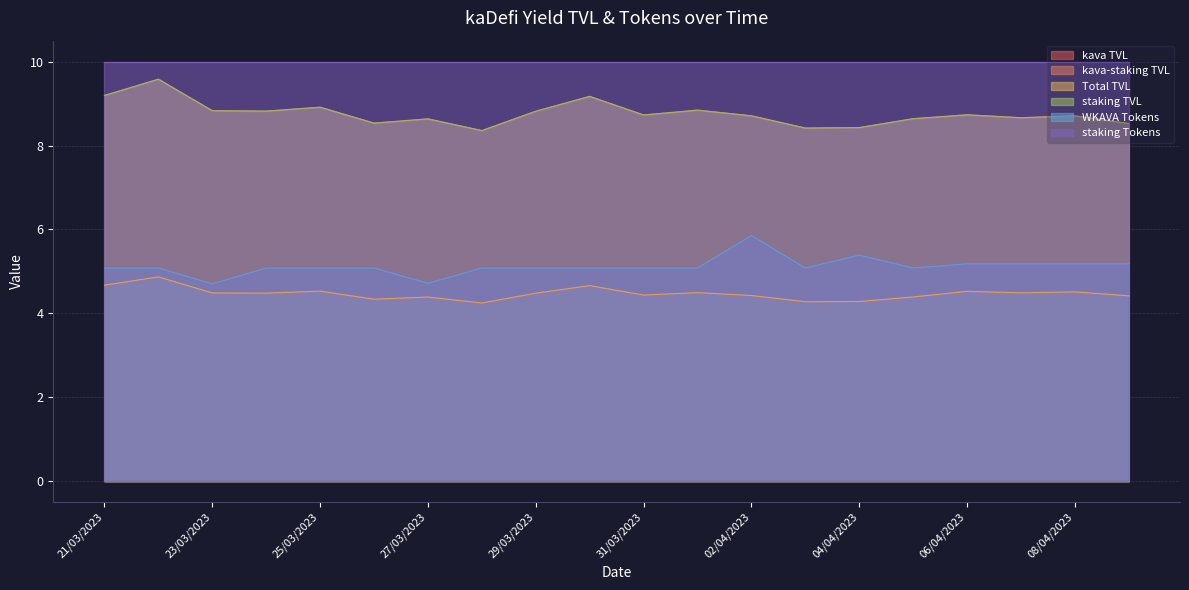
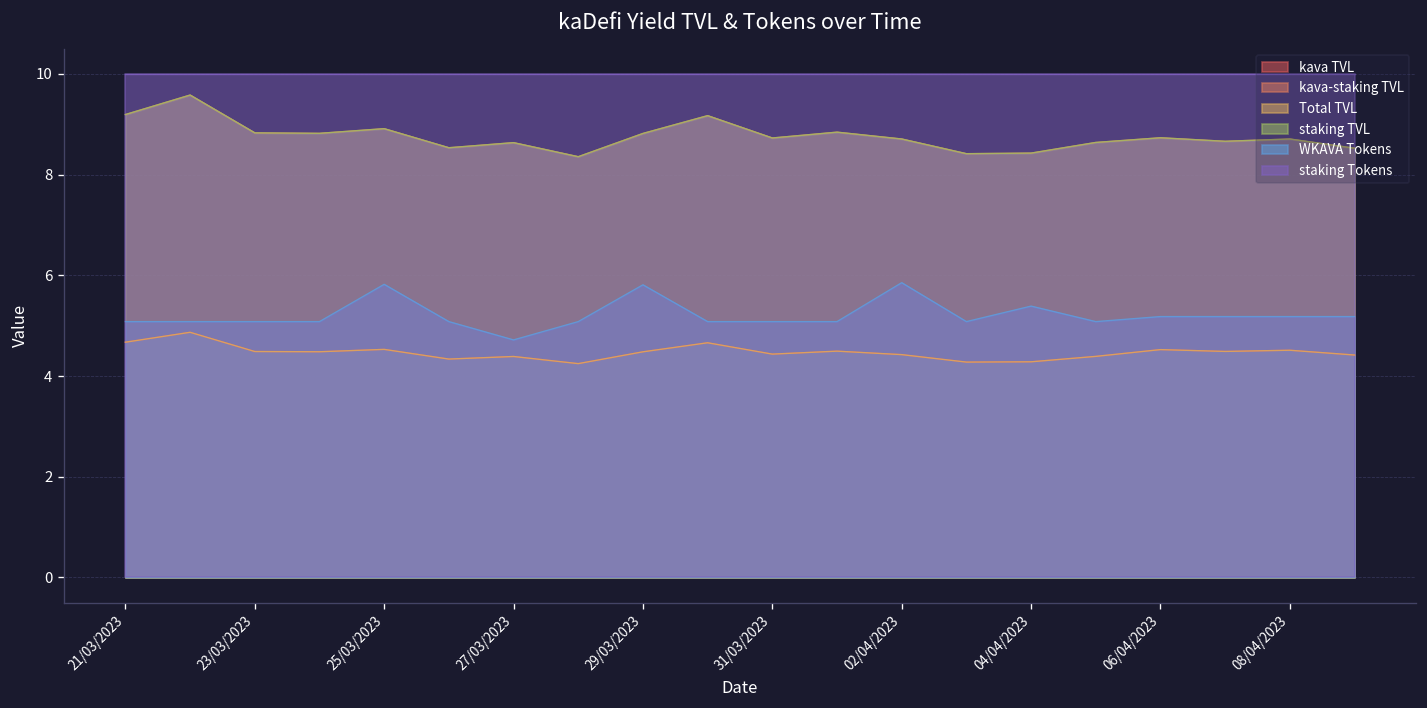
WKAVA Tokens, 23/03/2023: 4.7 -> 5.1
WKAVA Tokens, 25/03/2023: 5.1 -> 5.8
WKAVA Tokens, 29/03/2023: 5.1 -> 5.8
